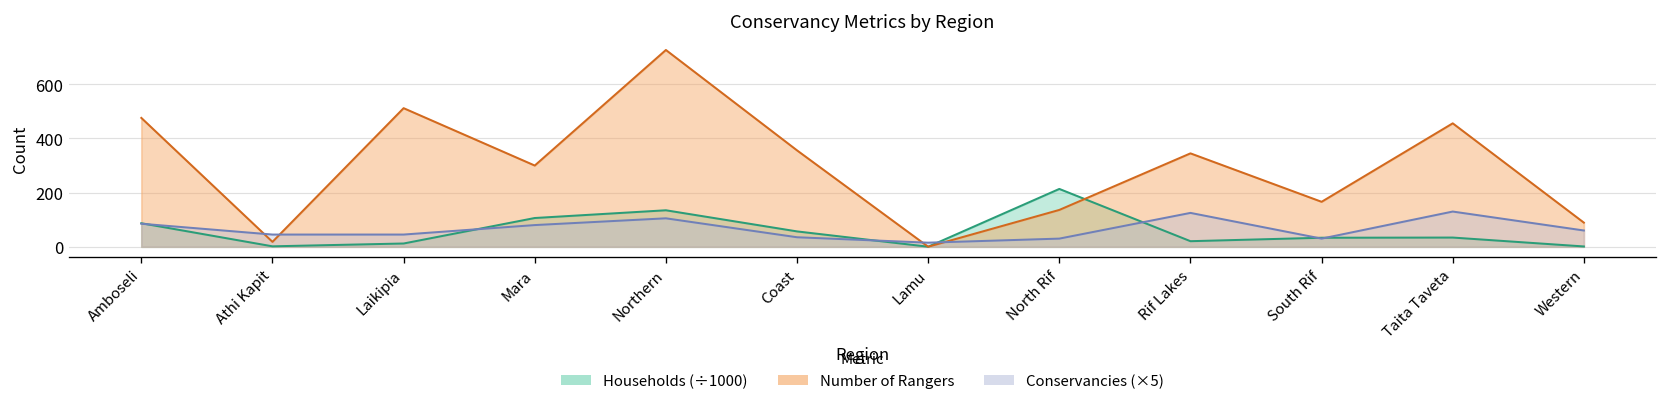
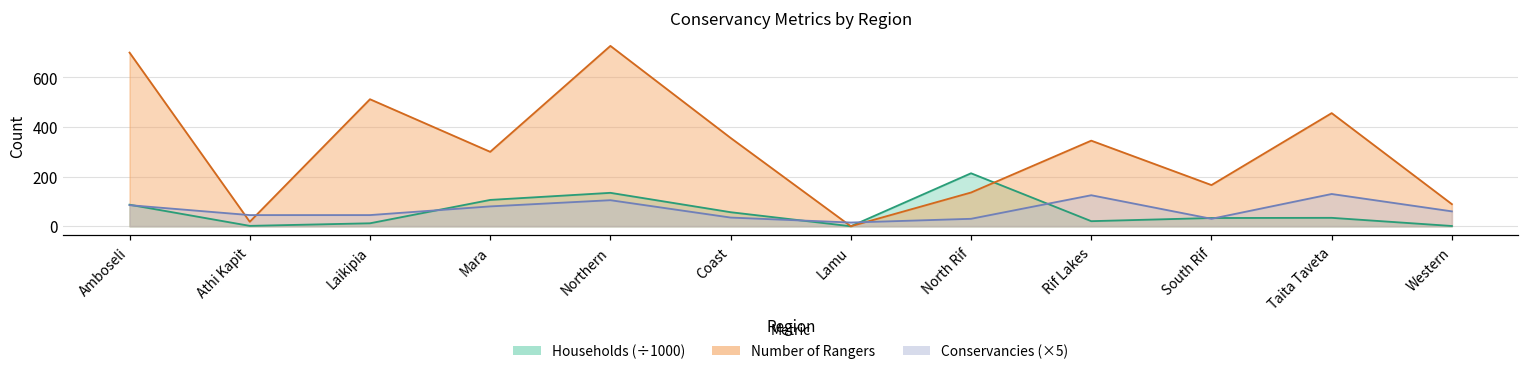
Number of Rangers, Amboseli: 480 -> 700
